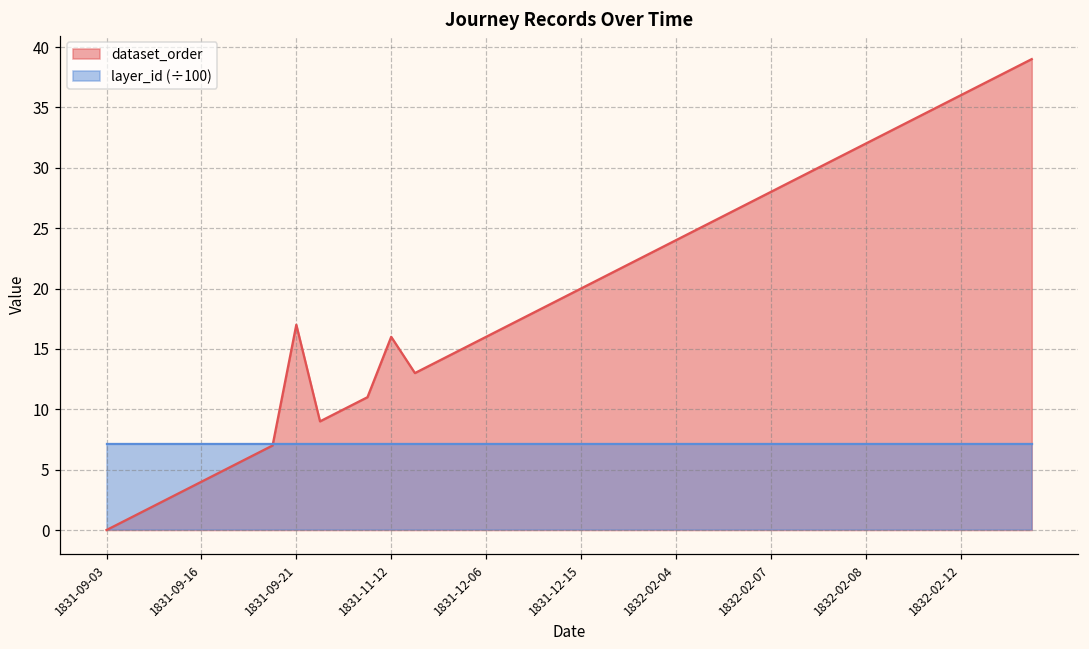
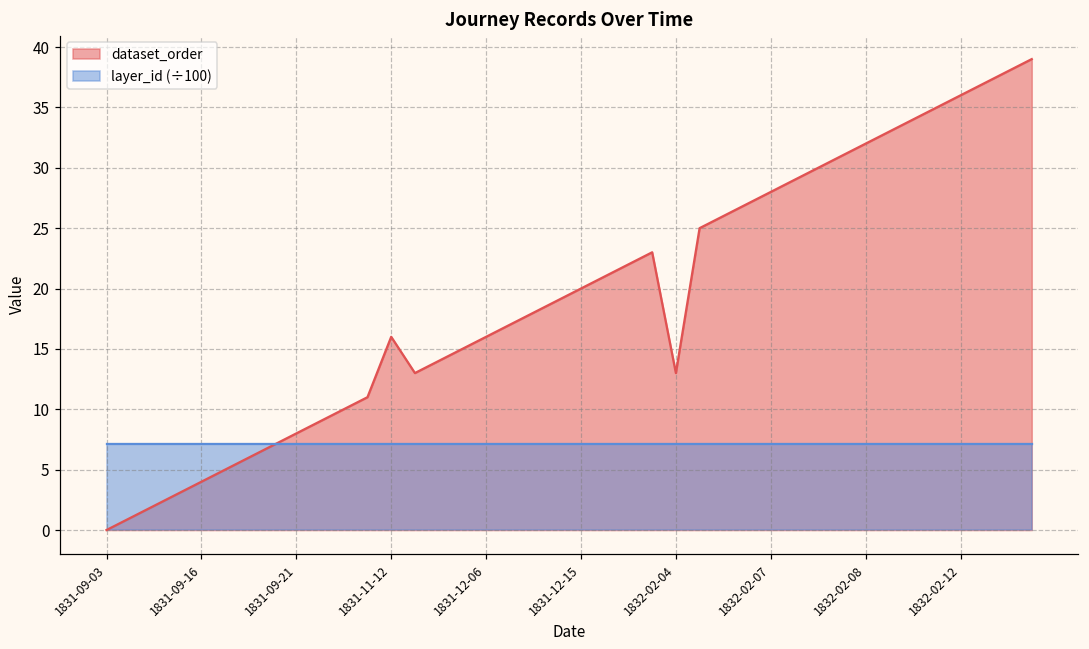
dataset_order, 1831-09-21: 17 -> 8
dataset_order, 1832-02-04: 24 -> 13
